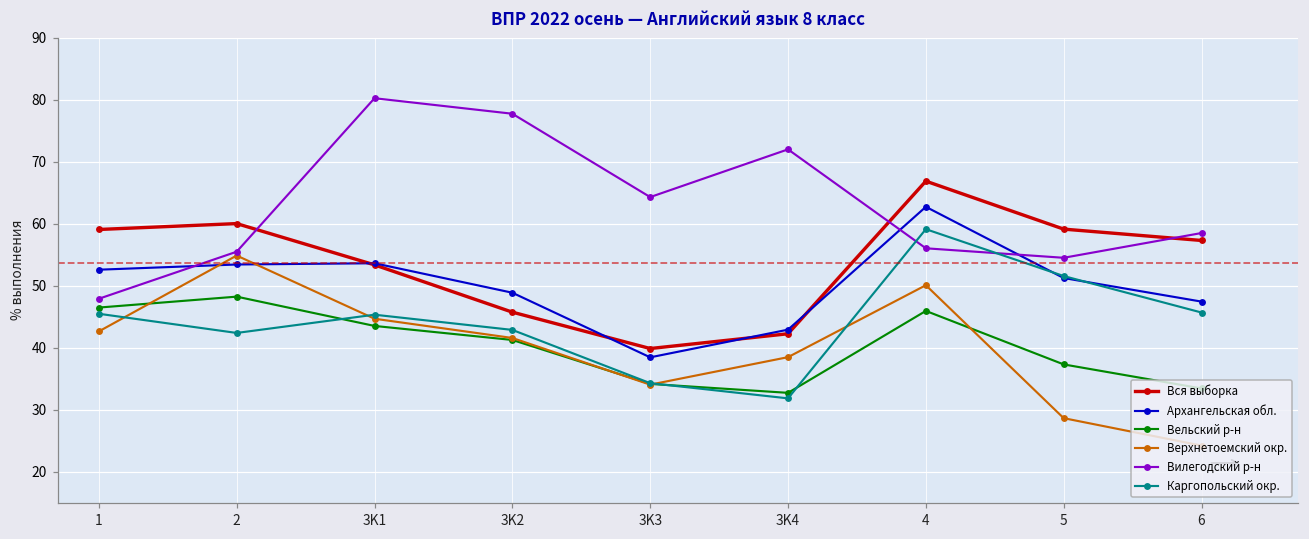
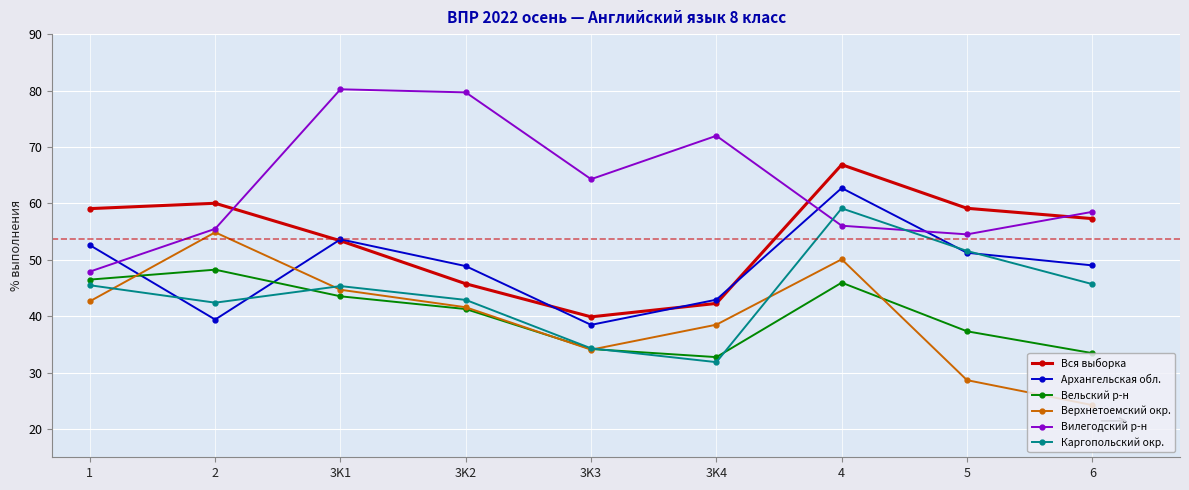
Архангельская обл., 2: 53 -> 39
Вилегодский р-н, 3K2: 78 -> 80
Архангельская обл., 6: 47 -> 49
